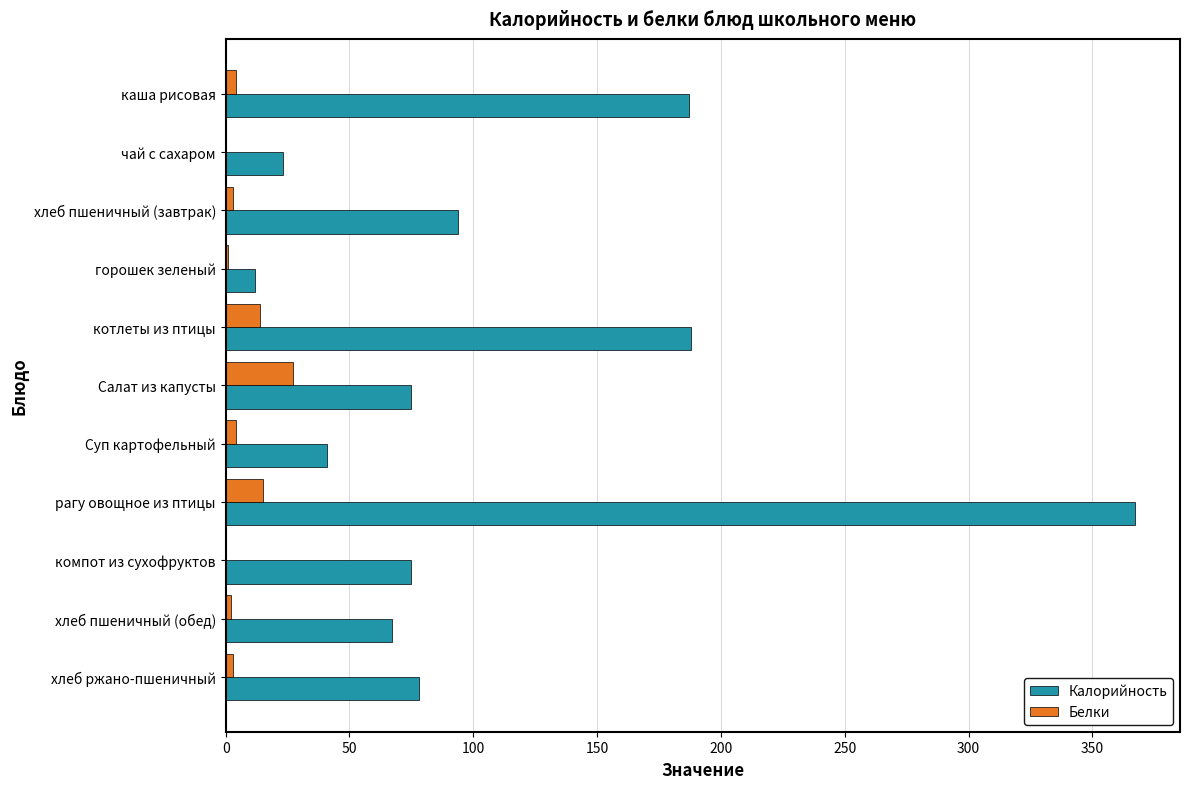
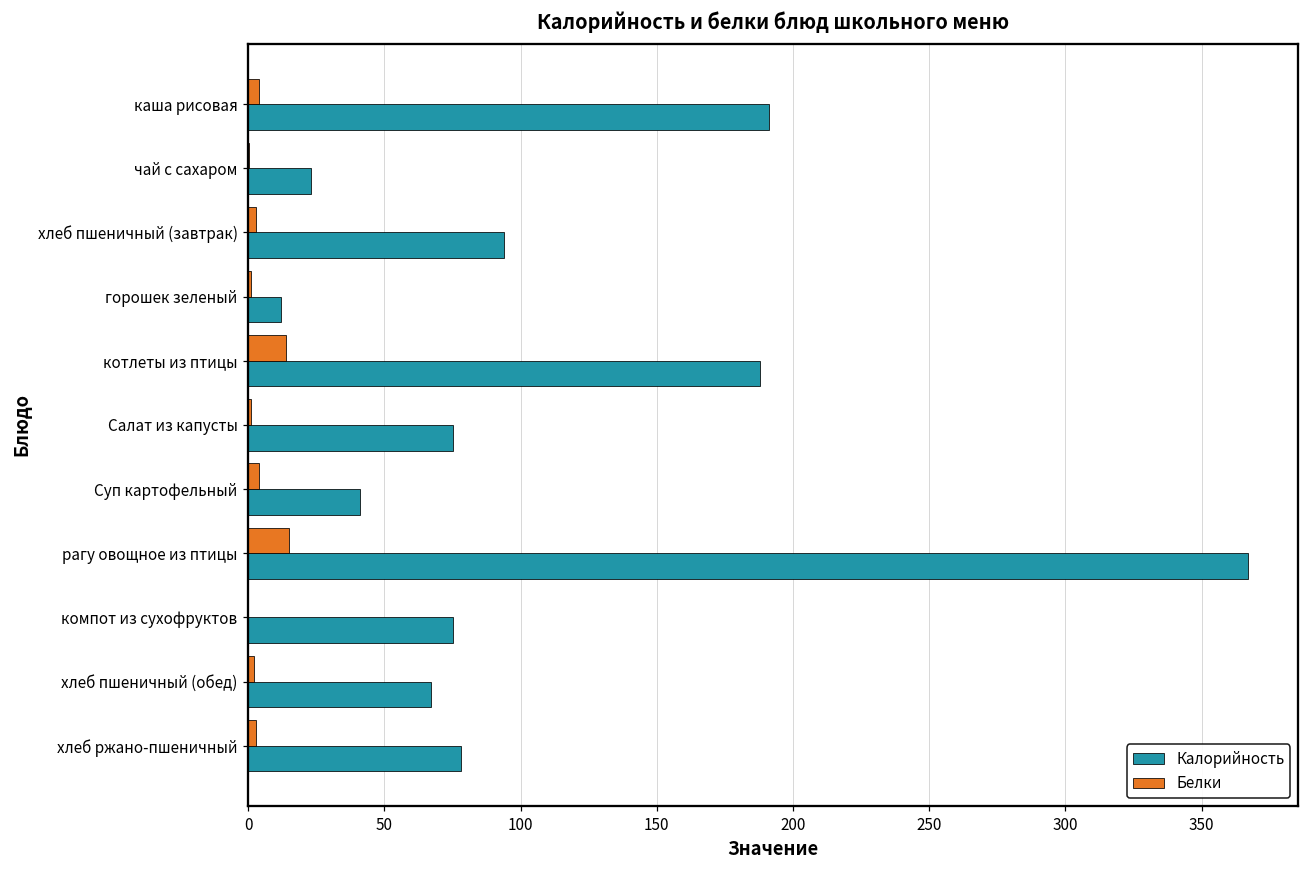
Калорийность, каша рисовая: 187 -> 191
Белки, Салат из капусты: 27 -> 1
